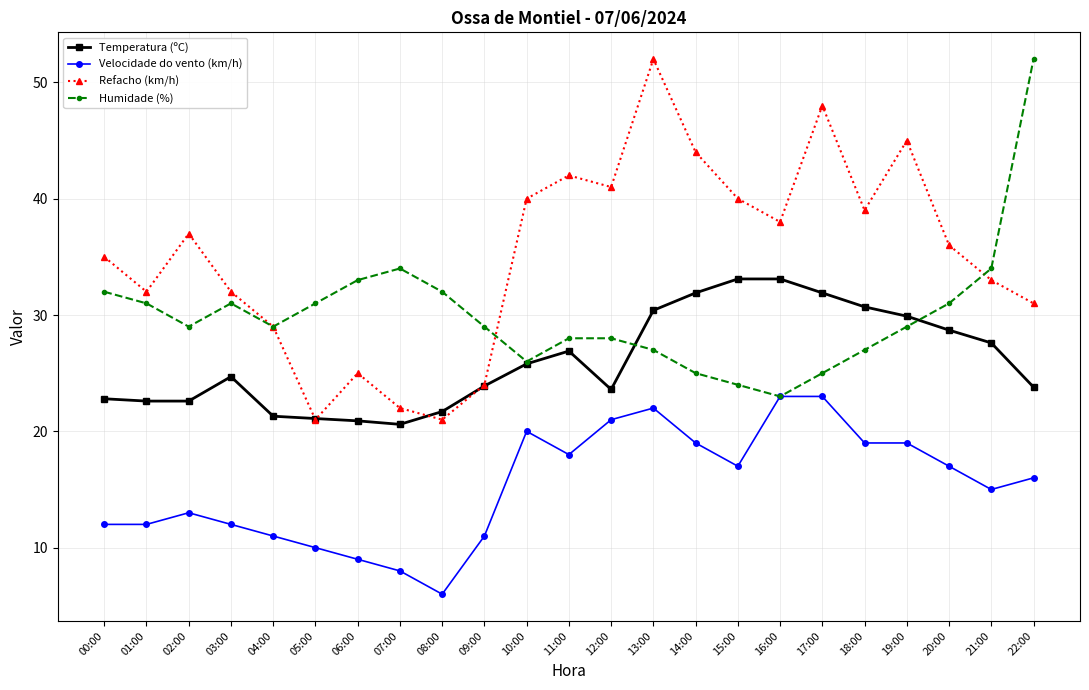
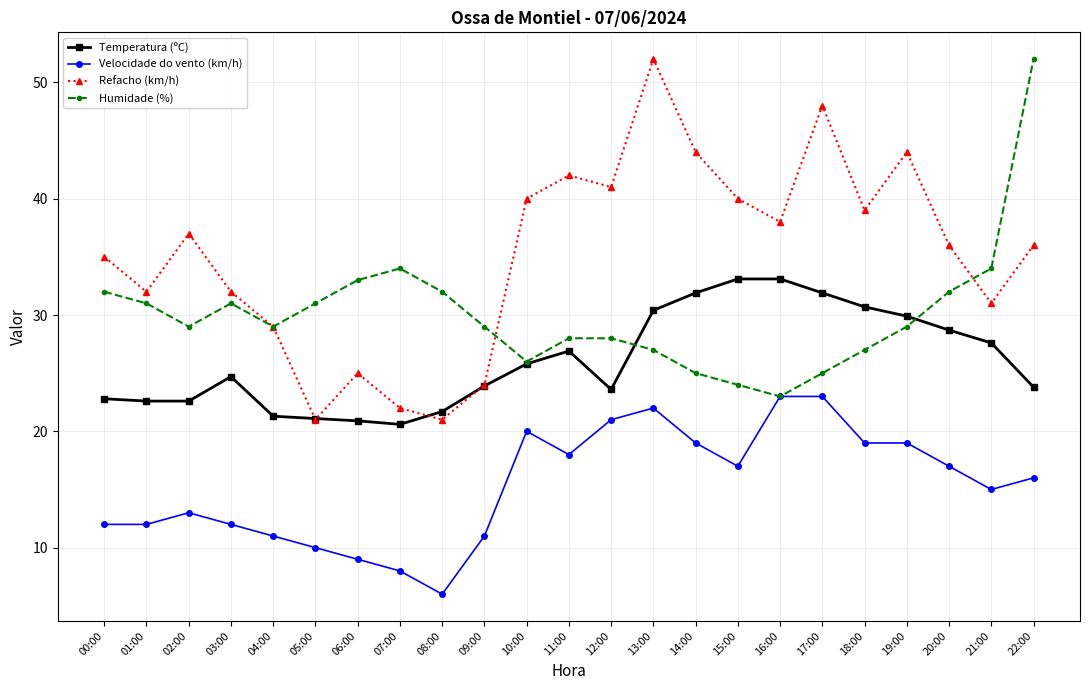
Refacho (km/h), 19:00: 45 -> 44
Humidade (%), 20:00: 31 -> 32
Refacho (km/h), 21:00: 33 -> 31
Refacho (km/h), 22:00: 31 -> 36
